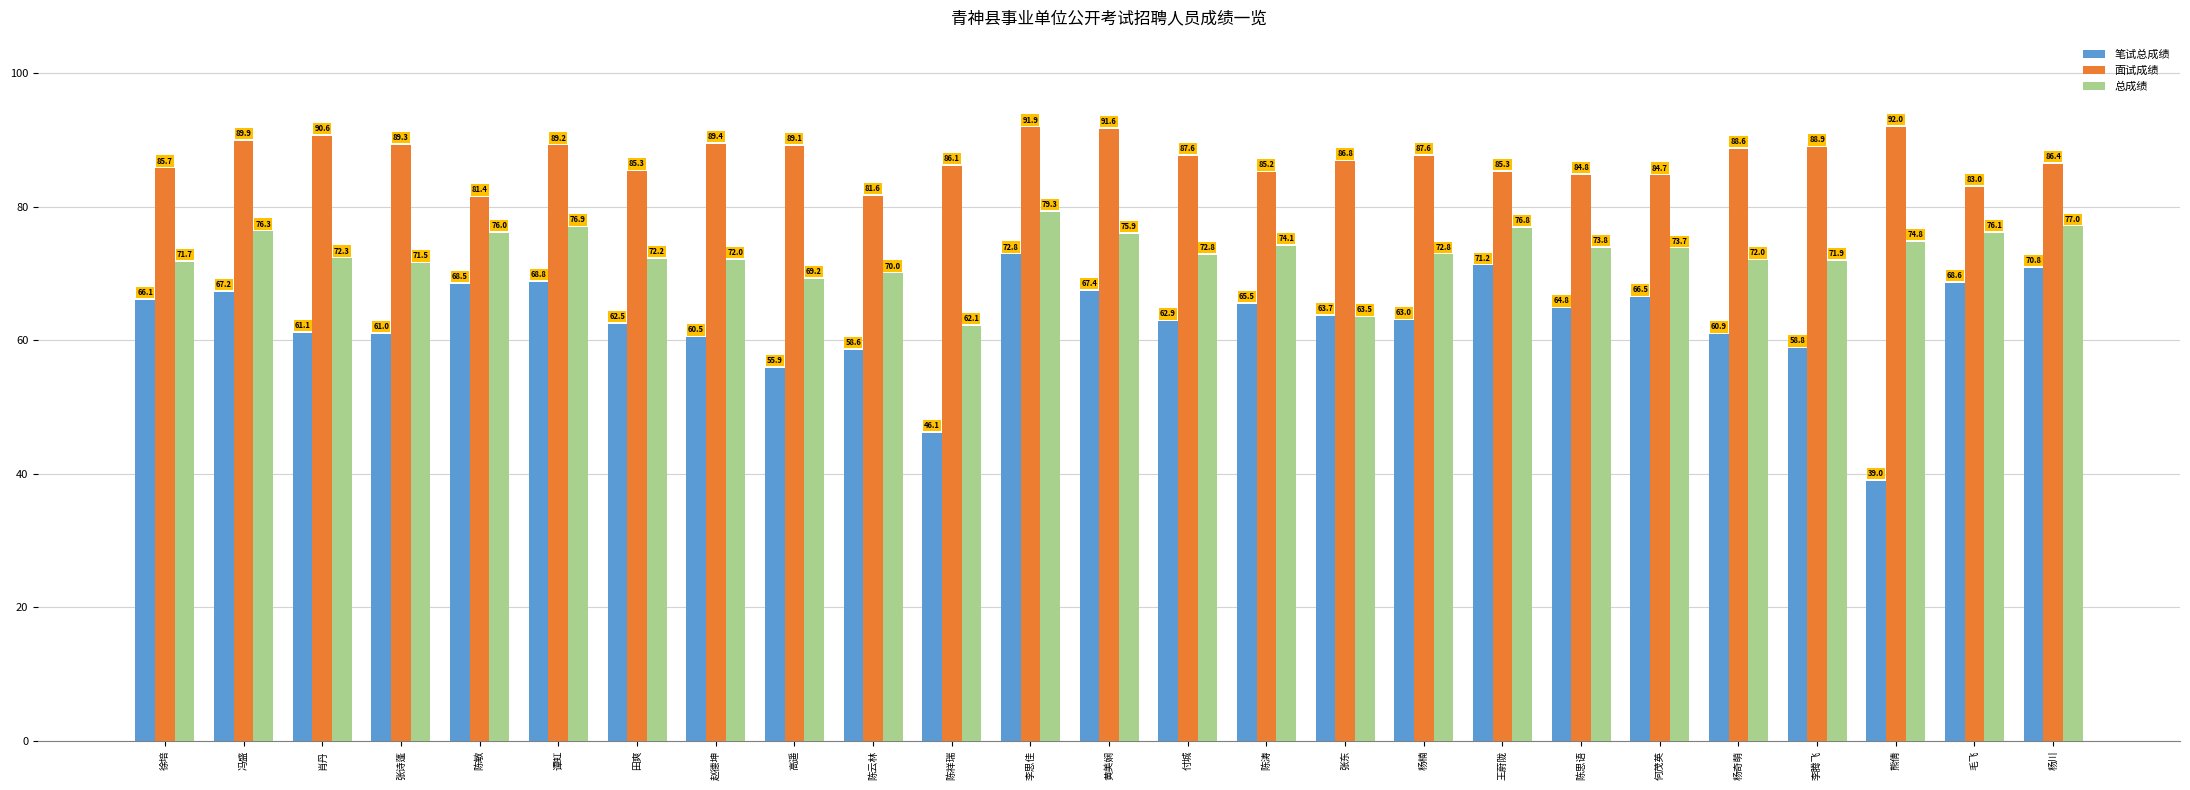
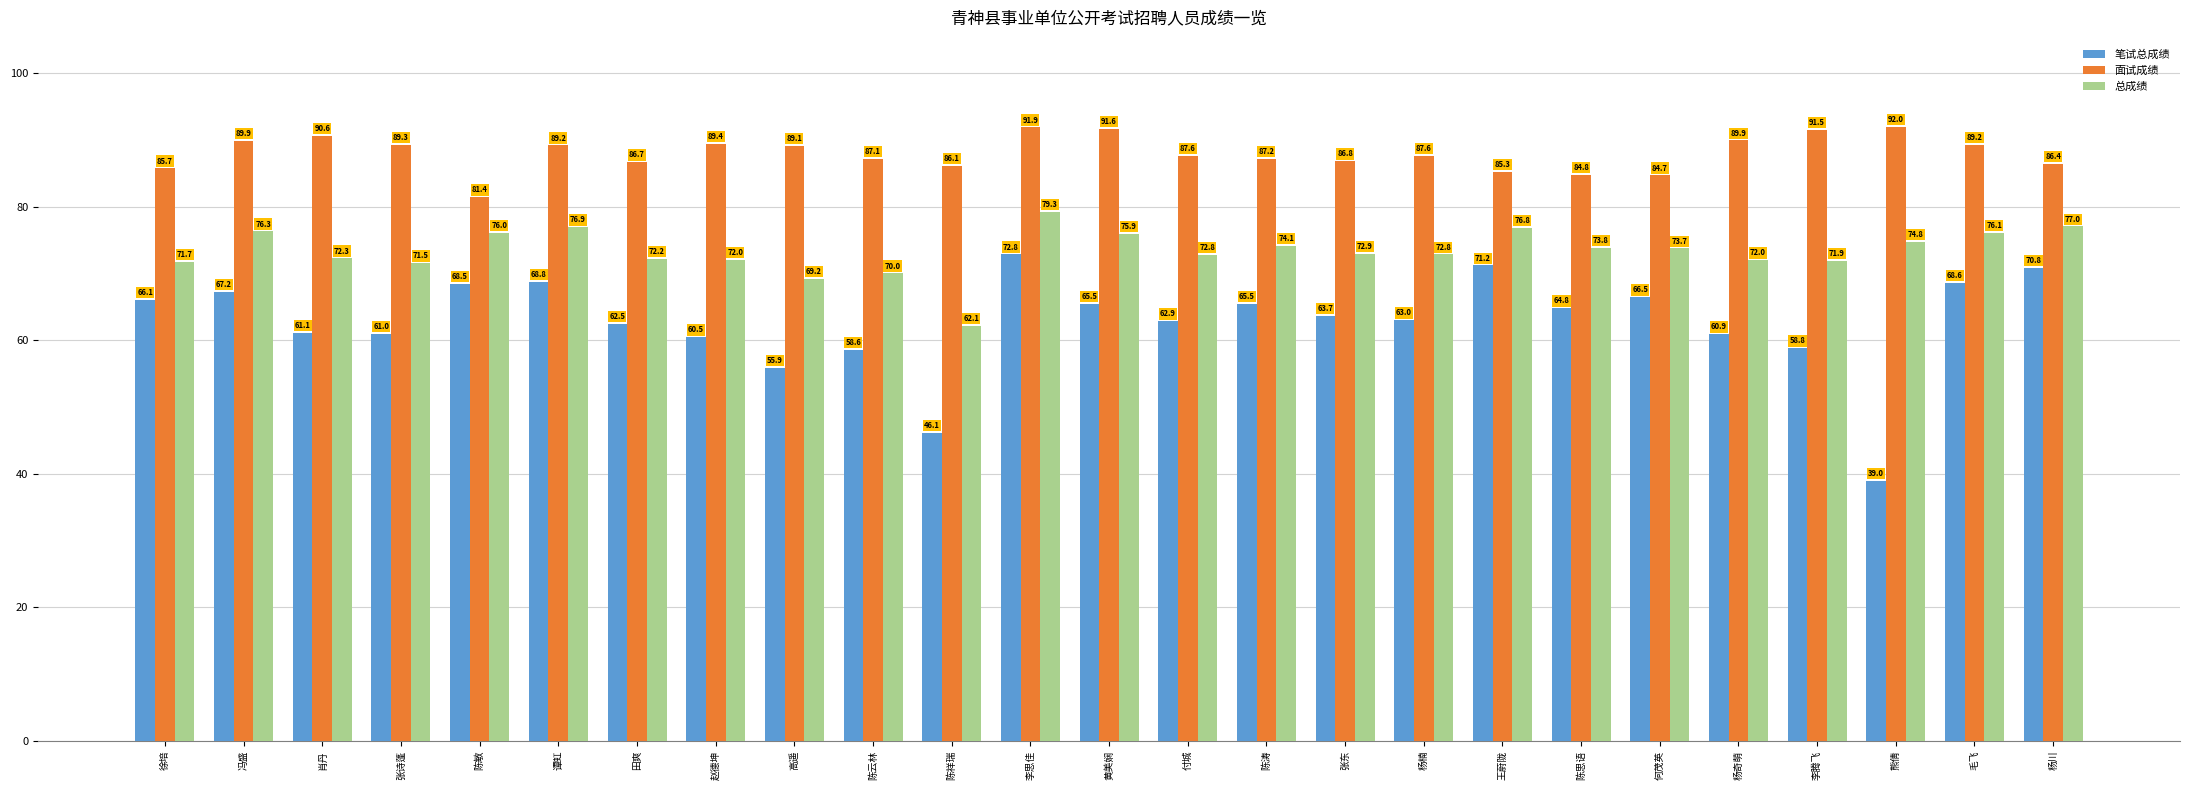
面试成绩, 田爽: 85.3 -> 86.7
面试成绩, 陈云林: 81.6 -> 87.1
笔试总成绩, 黄美娴: 67.4 -> 65.5
面试成绩, 陈涛: 85.2 -> 87.2
总成绩, 张东: 63.5 -> 72.9
面试成绩, 杨奇萌: 88.6 -> 89.9
面试成绩, 李腾飞: 88.9 -> 91.5
面试成绩, 毛飞: 83.0 -> 89.2
